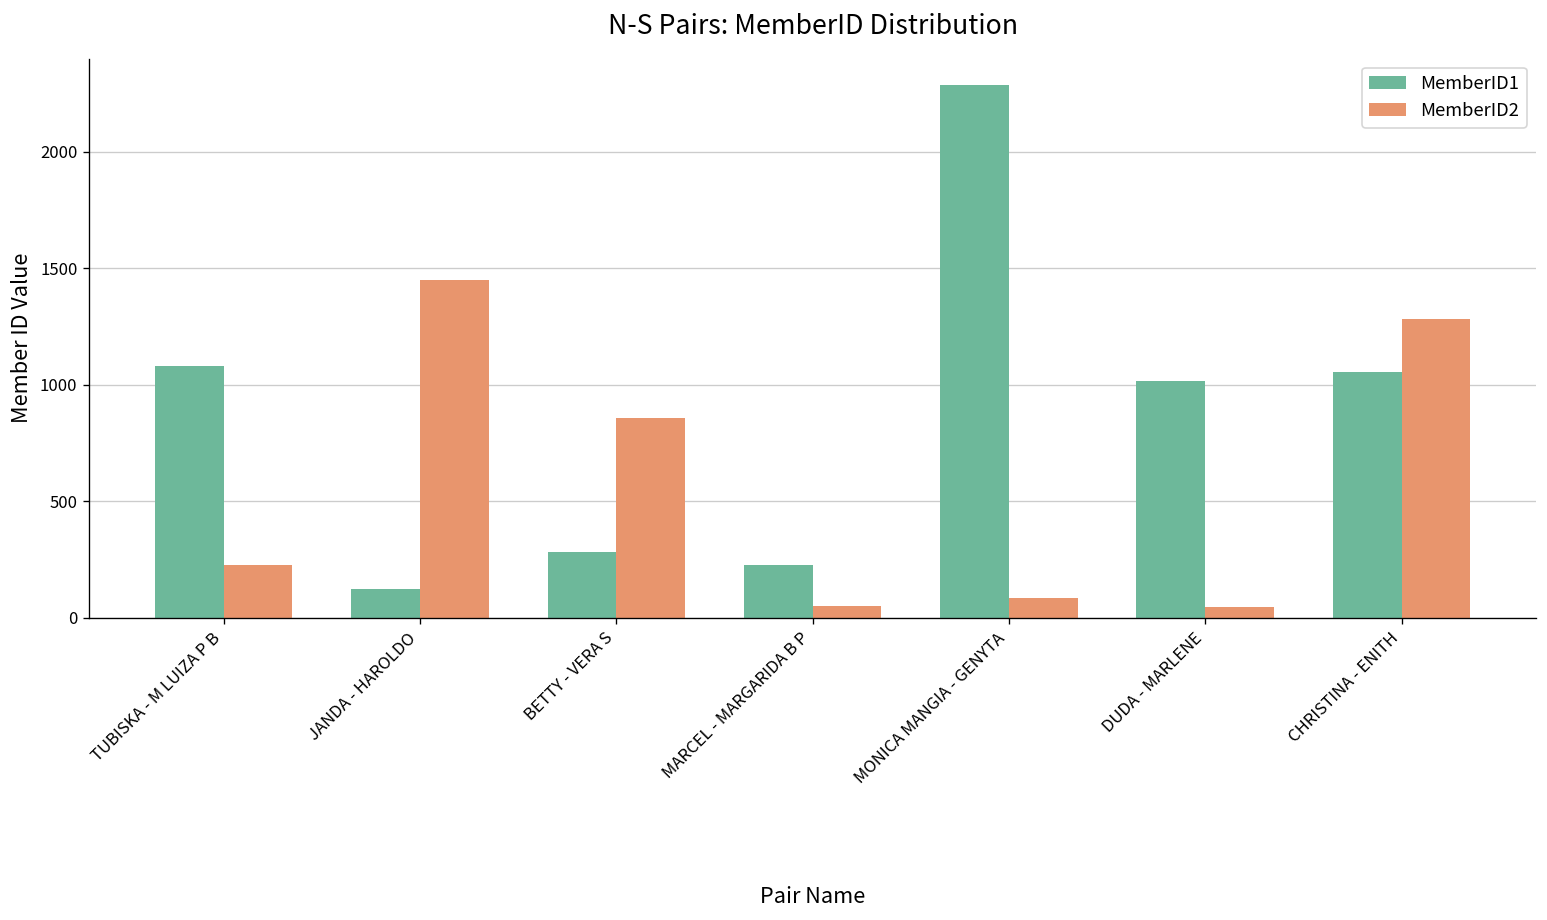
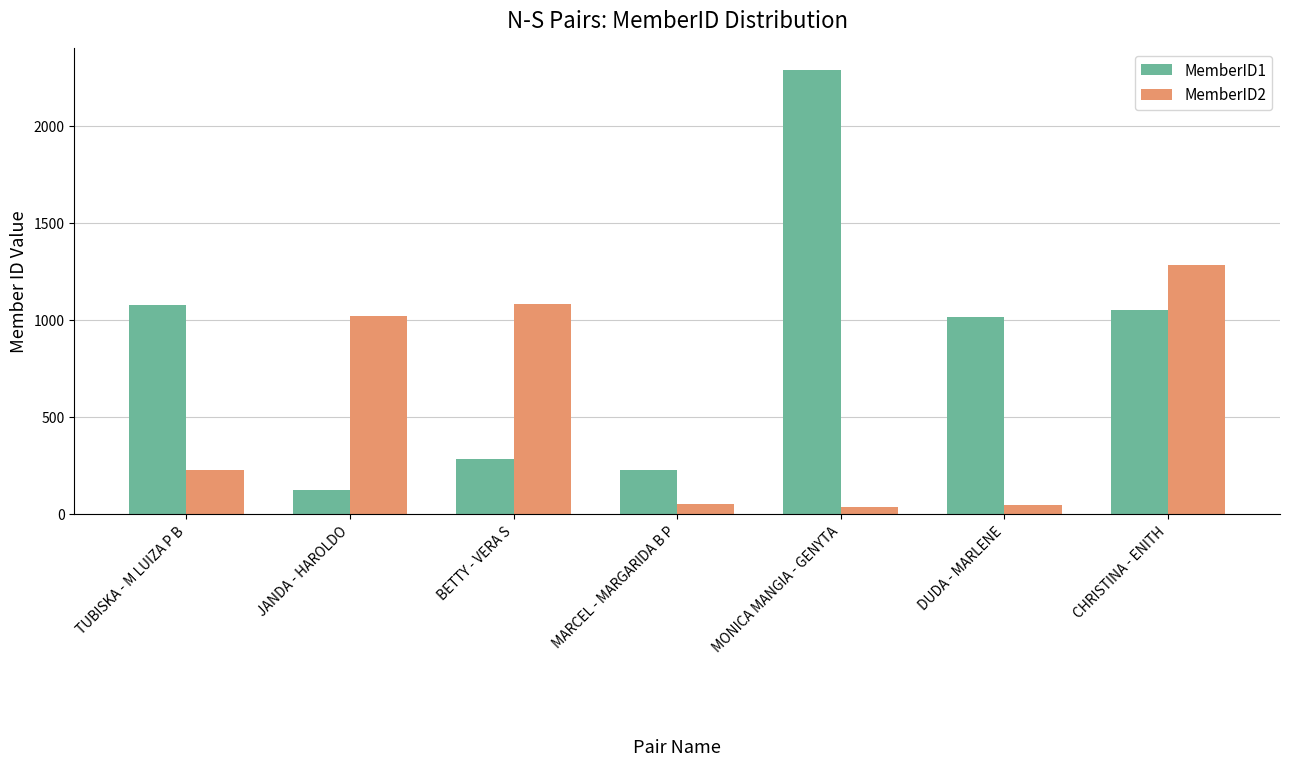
MemberID2, JANDA - HAROLDO: 1450 -> 1020
MemberID2, BETTY - VERA S: 860 -> 1080
MemberID2, MONICA MANGIA - GENYTA: 90 -> 40
